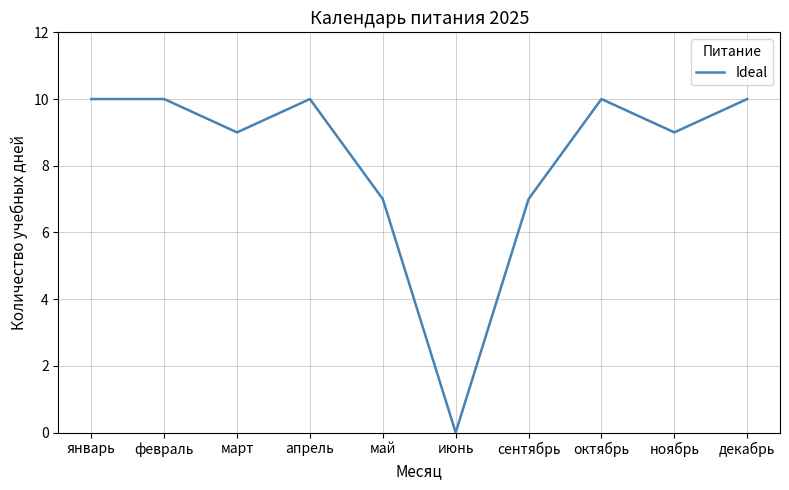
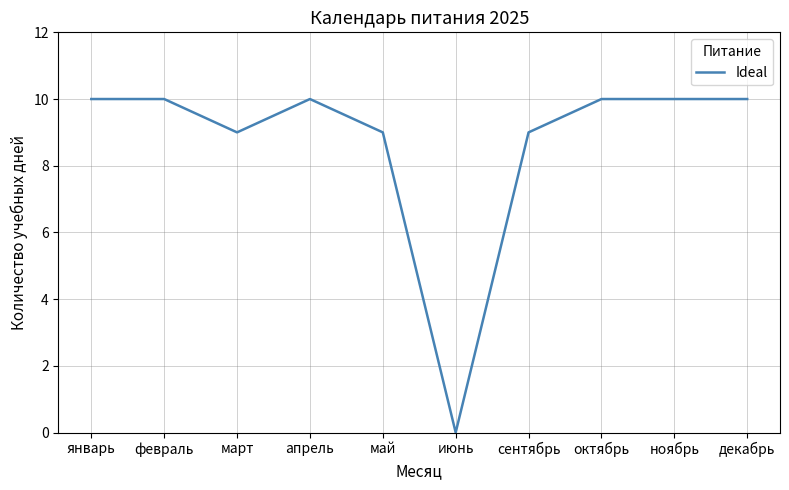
май: 7 -> 9
сентябрь: 7 -> 9
ноябрь: 9 -> 10
